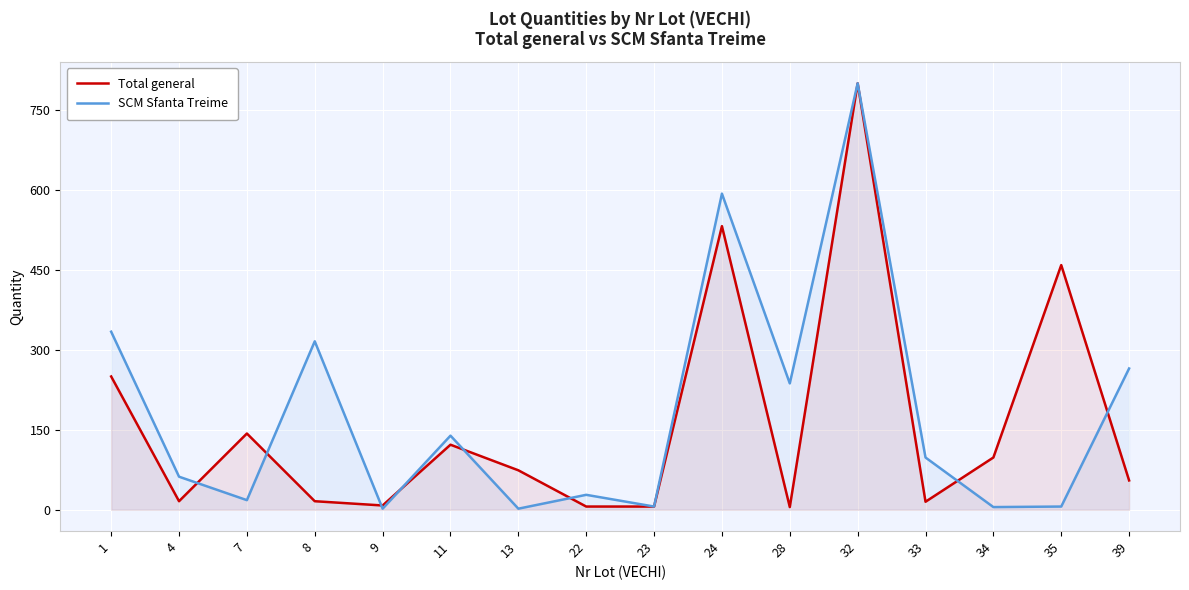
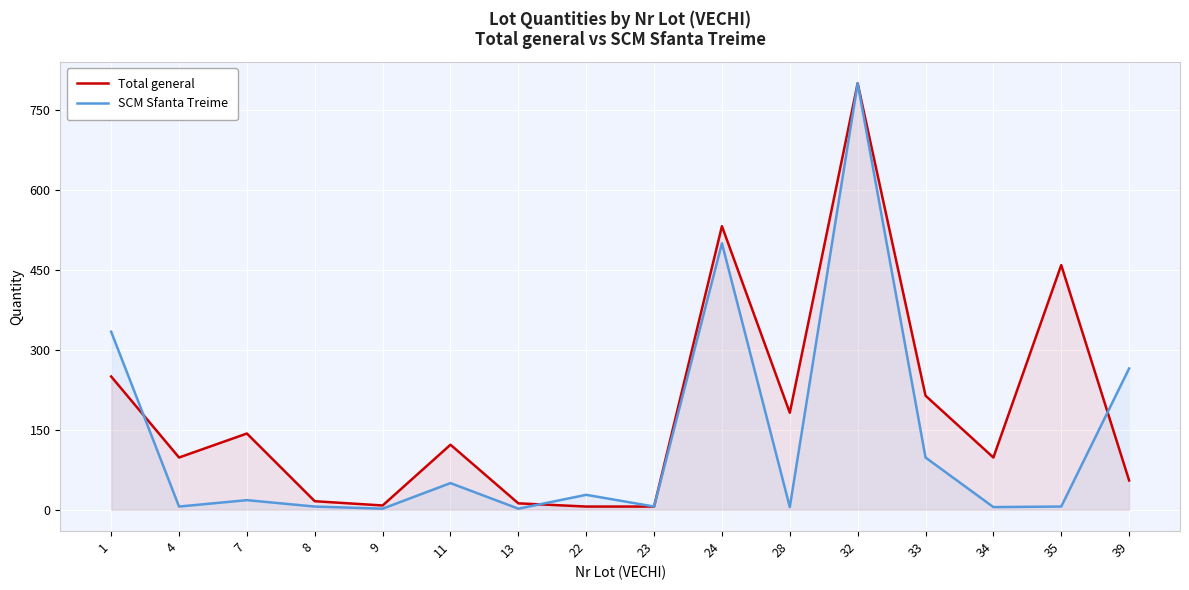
Total general, 4: 20 -> 100
SCM Sfanta Treime, 4: 60 -> 10
SCM Sfanta Treime, 8: 320 -> 10
SCM Sfanta Treime, 11: 140 -> 50
Total general, 13: 70 -> 10
SCM Sfanta Treime, 24: 590 -> 500
Total general, 28: 10 -> 180
SCM Sfanta Treime, 28: 240 -> 10
Total general, 33: 20 -> 210
